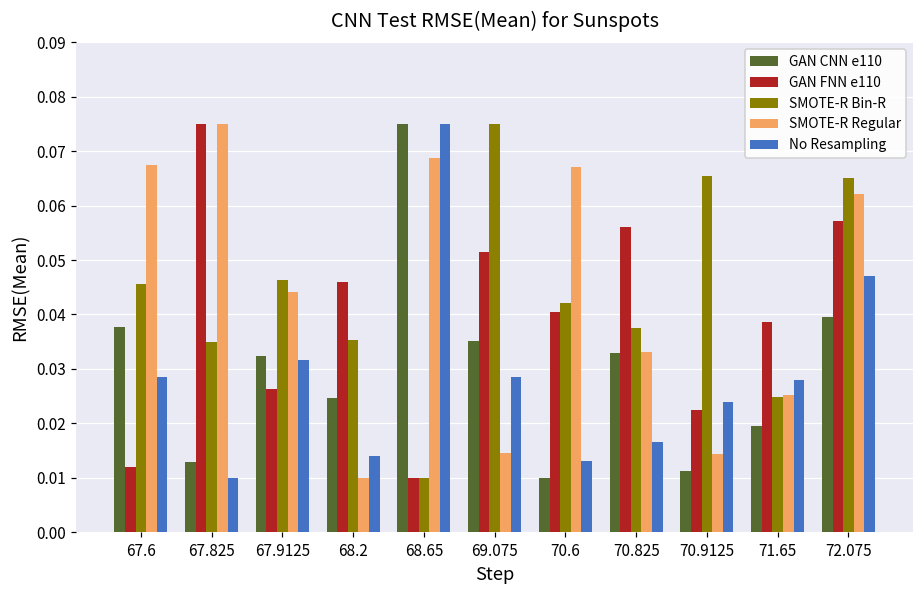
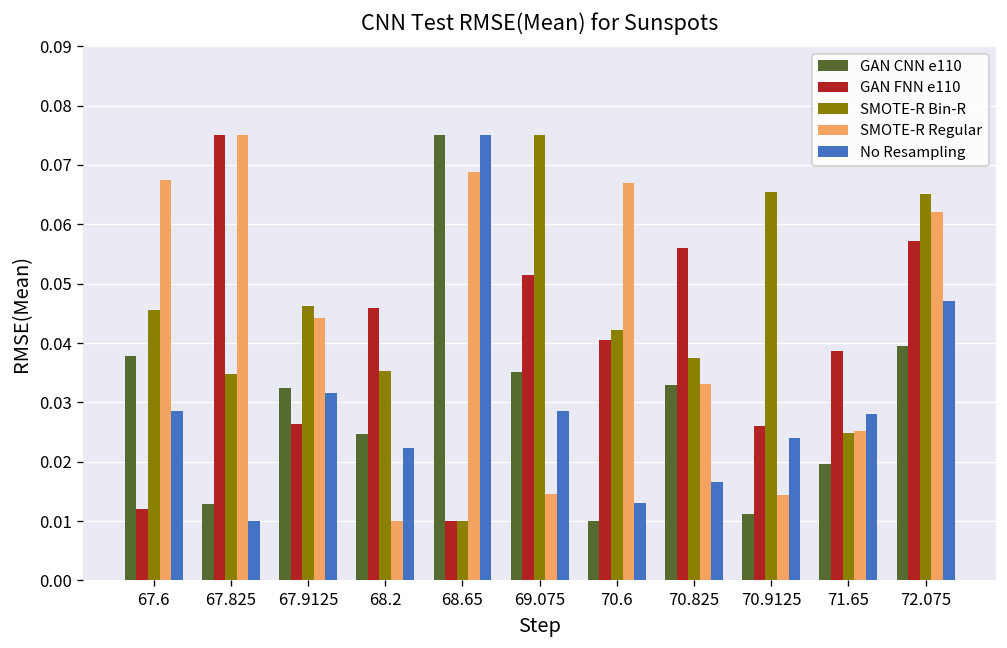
No Resampling, 68.2: 0.014 -> 0.022
GAN FNN e110, 70.9125: 0.022 -> 0.026
